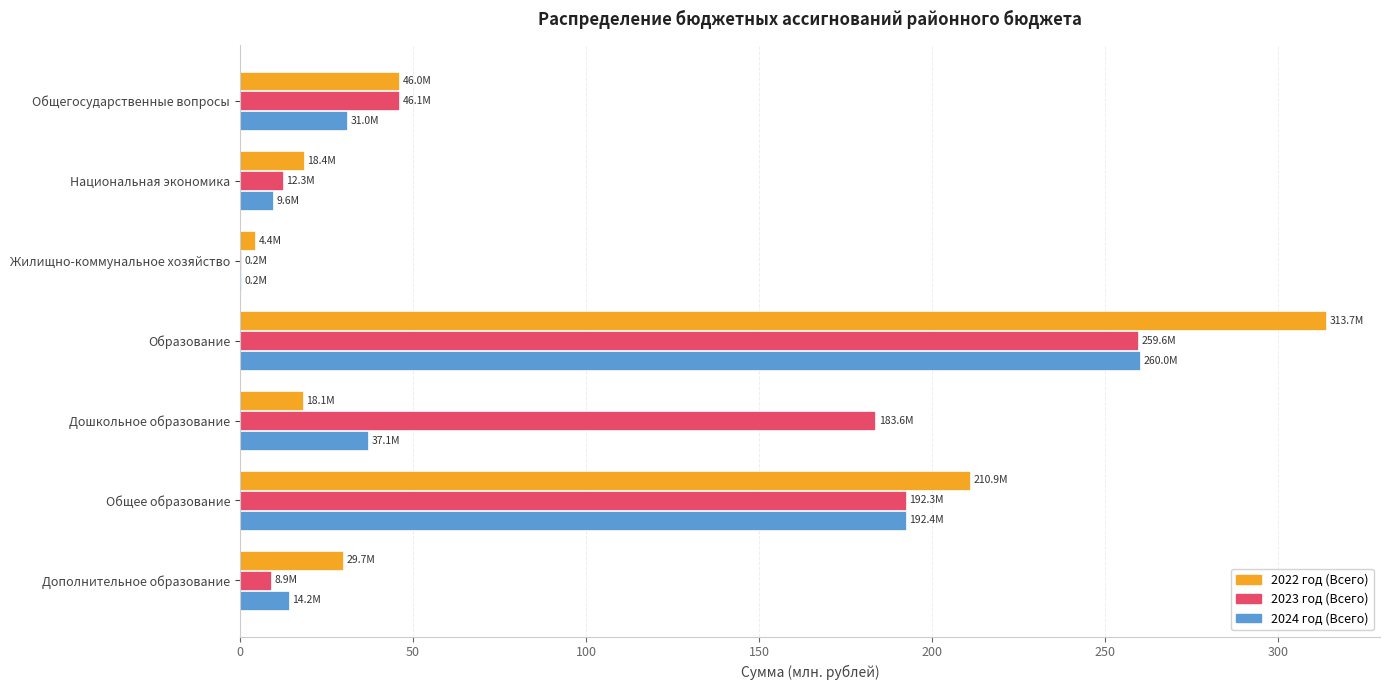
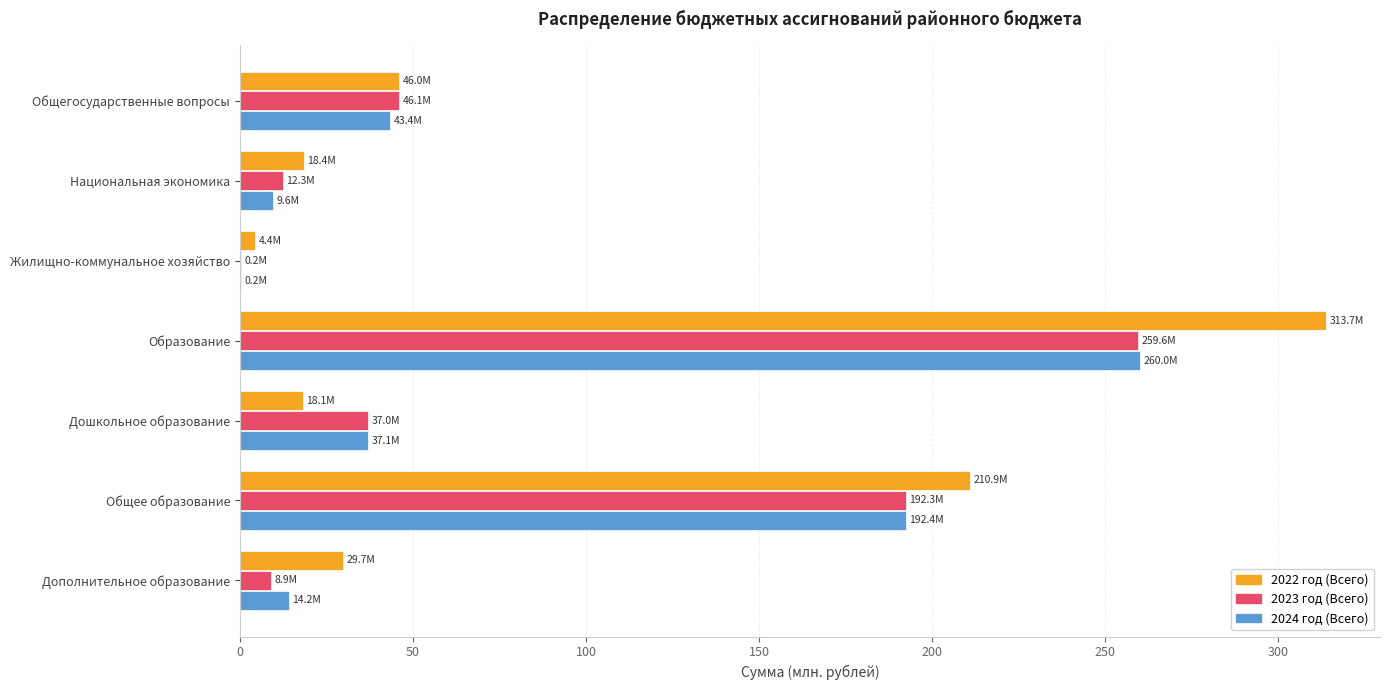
2024 год (Всего), Общегосударственные вопросы: 31.0M -> 43.4M
2023 год (Всего), Дошкольное образование: 183.6M -> 37.0M
